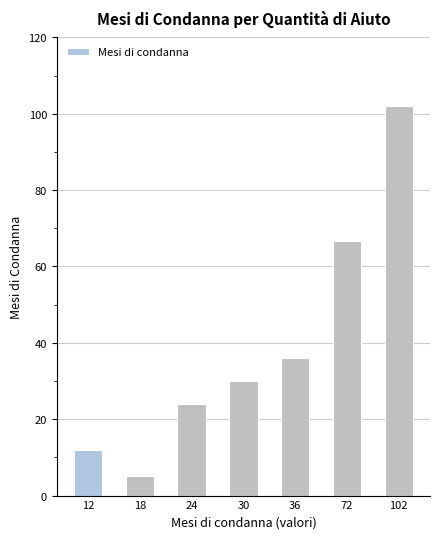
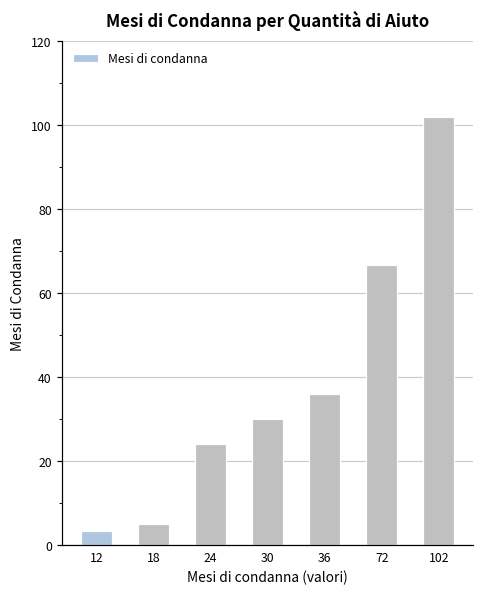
12: 12 -> 4
